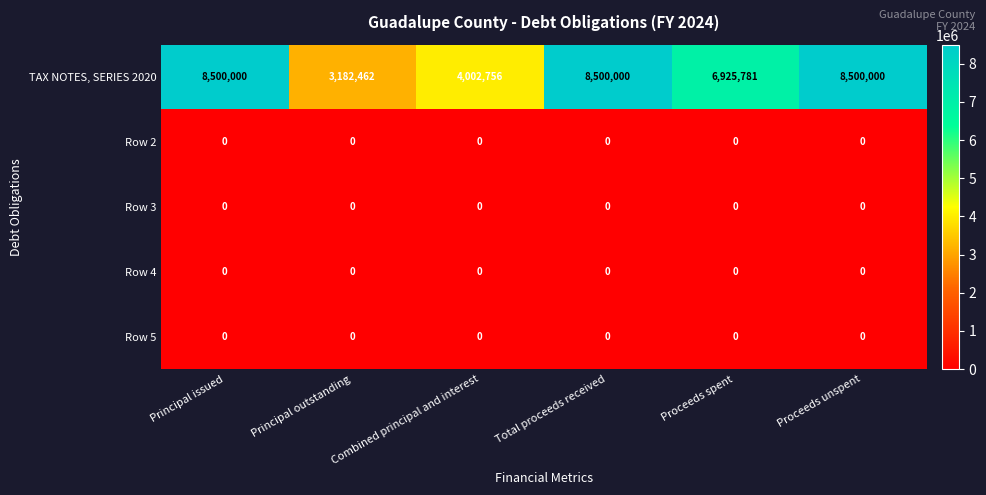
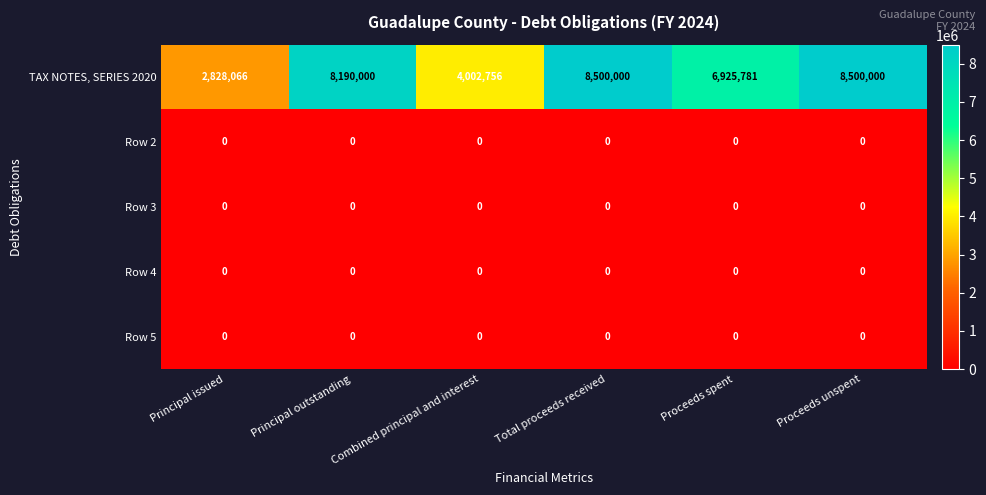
TAX NOTES, SERIES 2020, Principal issued: 8,500,000 -> 2,828,066
TAX NOTES, SERIES 2020, Principal outstanding: 3,182,462 -> 8,190,000
